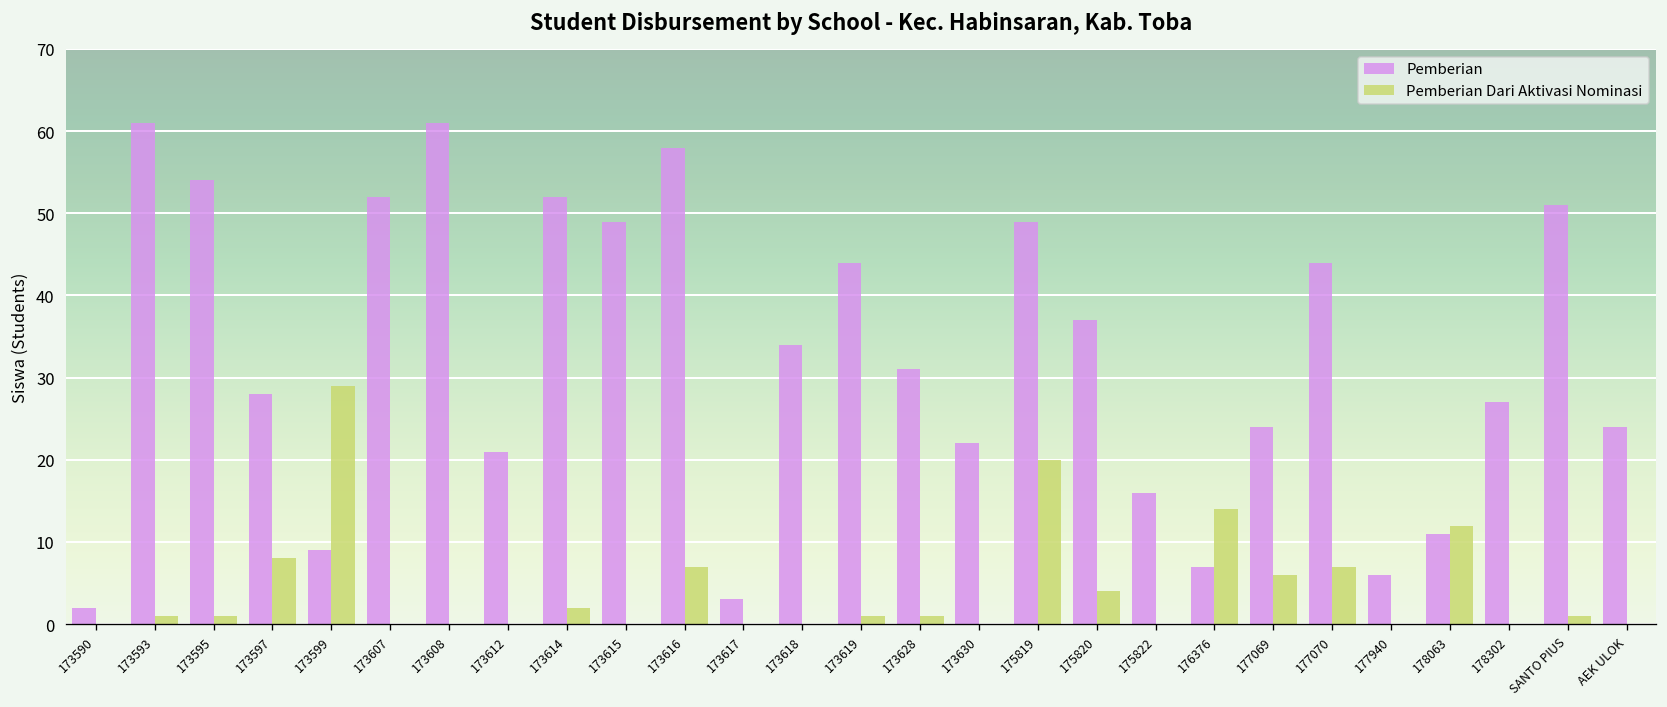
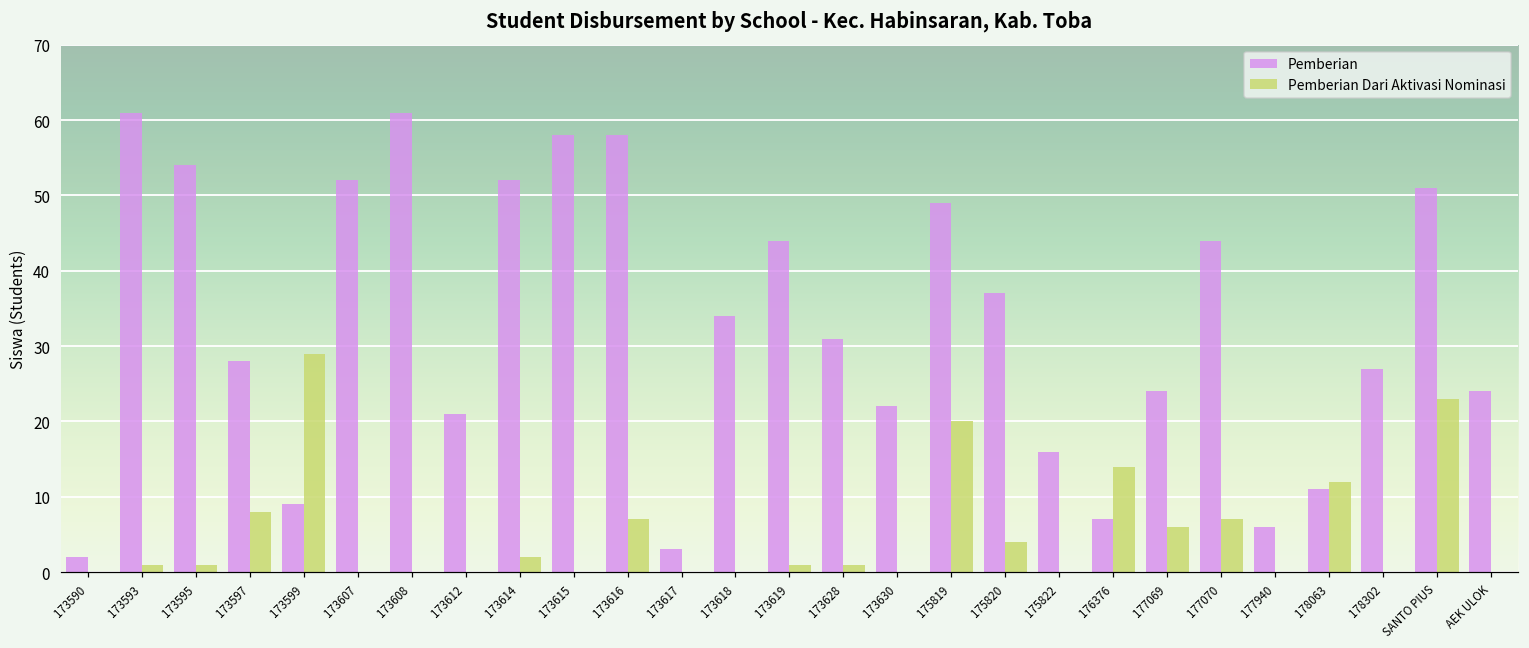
Pemberian, 173615: 49 -> 58
Pemberian Dari Aktivasi Nominasi, SANTO PIUS: 1 -> 23
